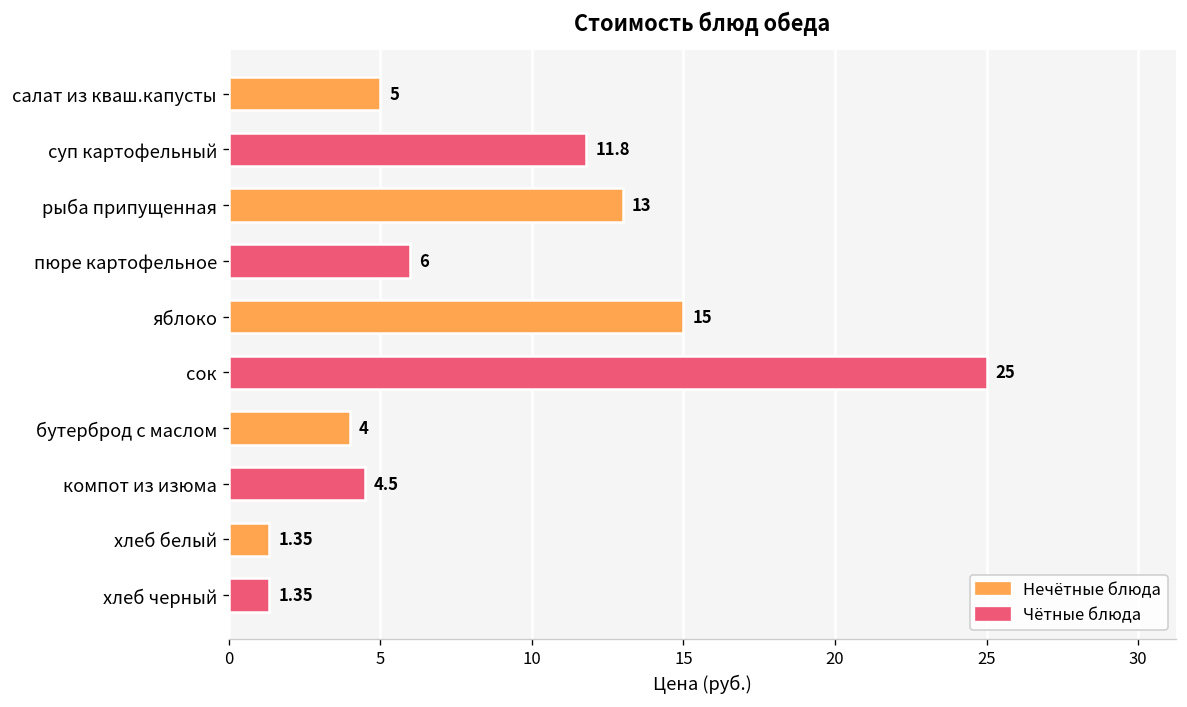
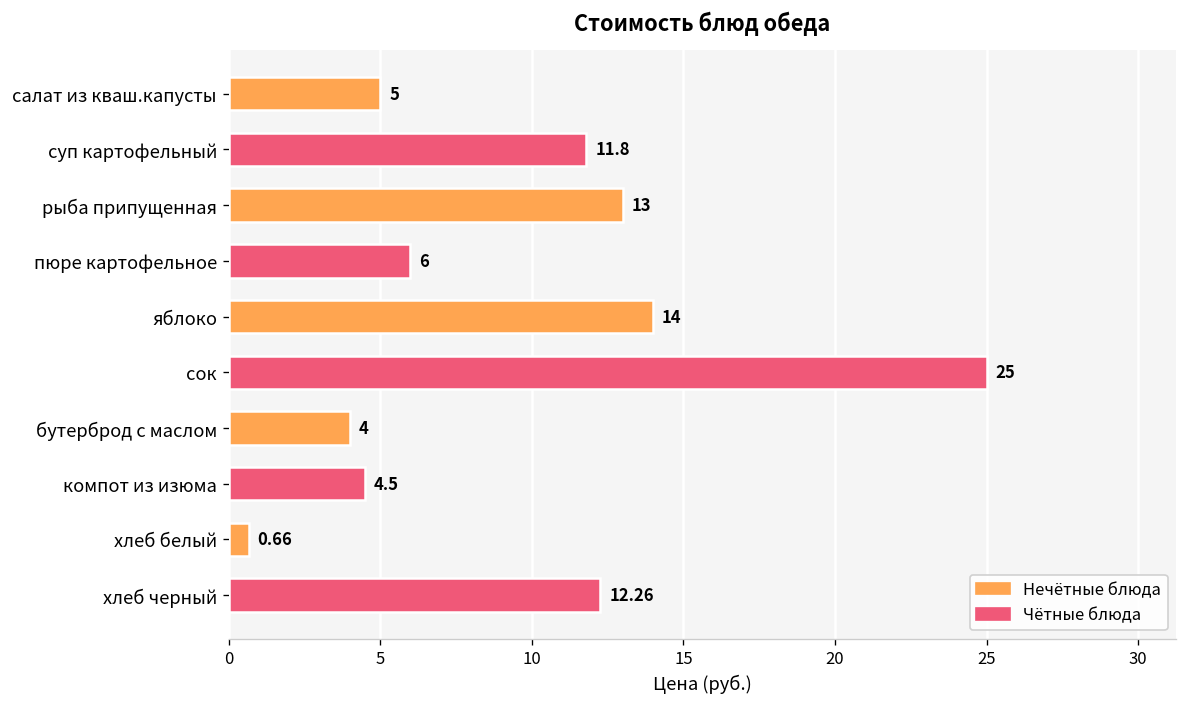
яблоко: 15 -> 14
хлеб белый: 1.35 -> 0.66
хлеб черный: 1.35 -> 12.26
